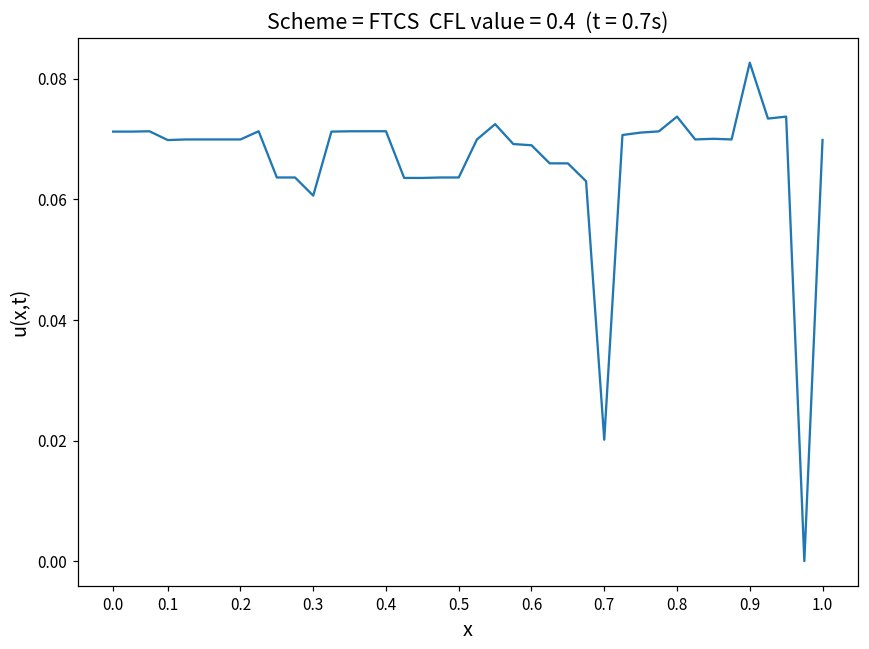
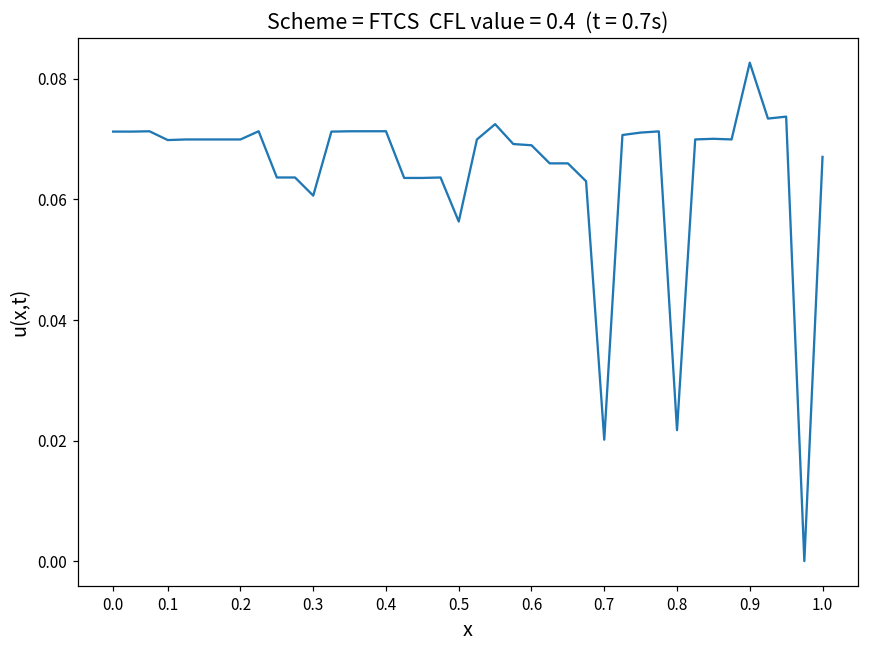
0.5: 0.064 -> 0.056
0.8: 0.074 -> 0.022
1.0: 0.070 -> 0.067
